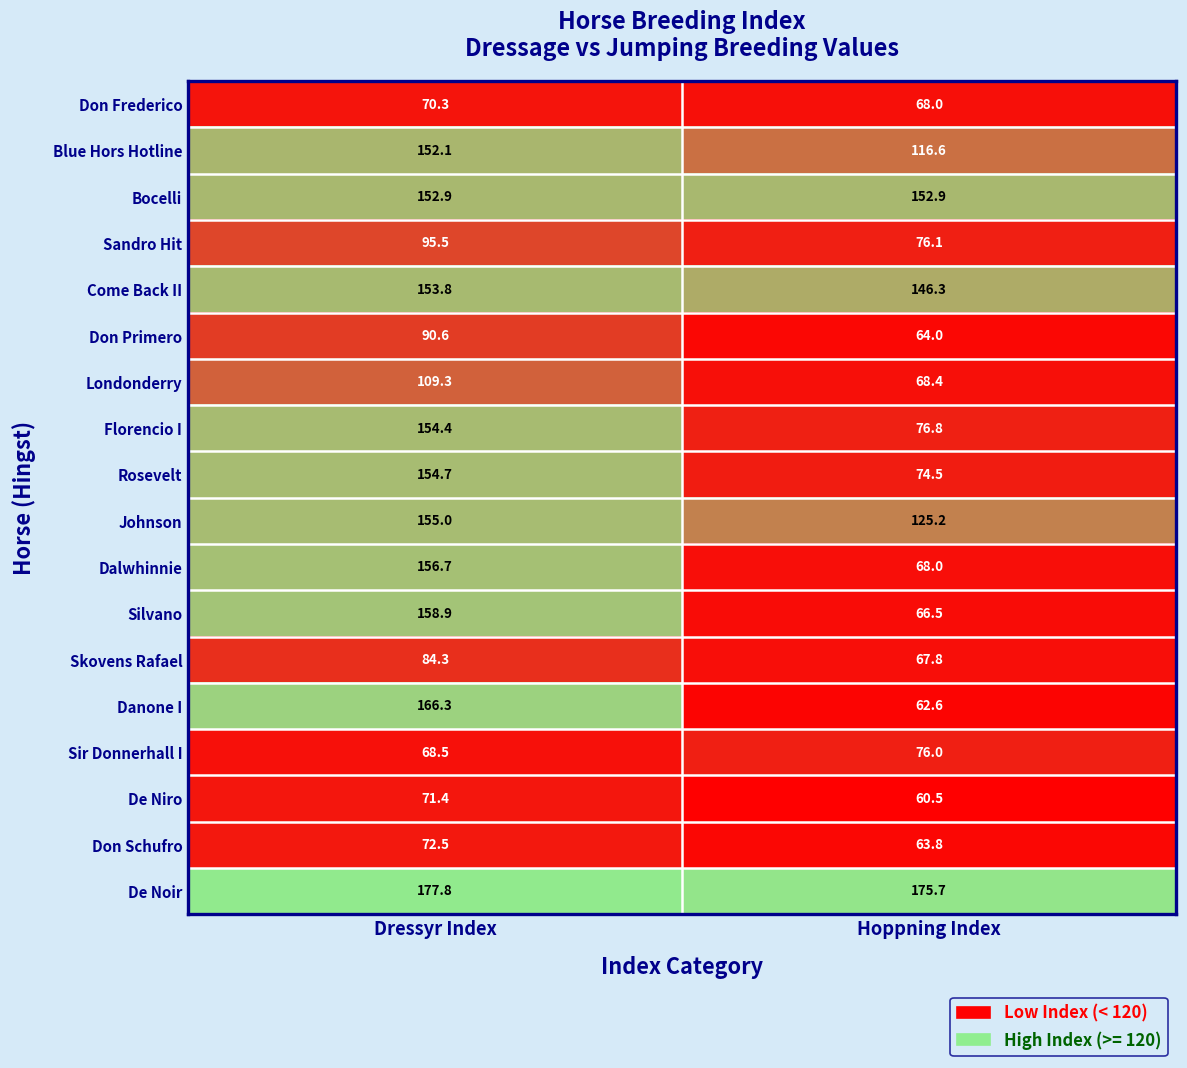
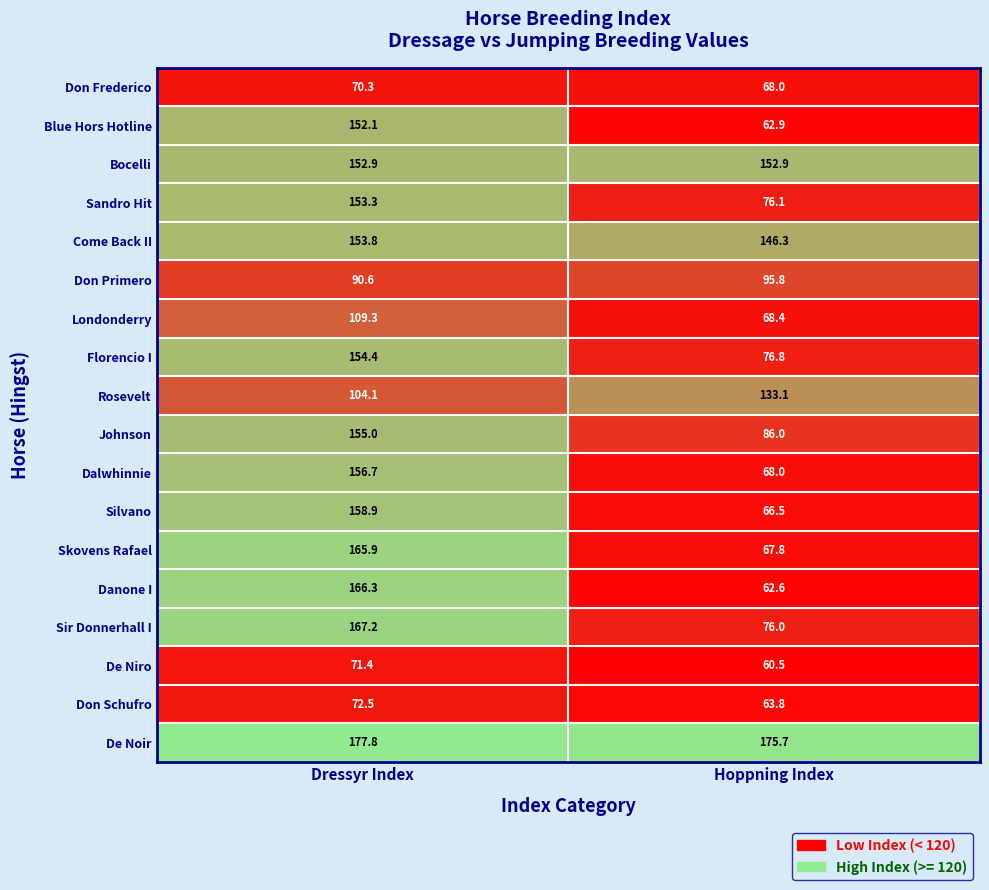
Blue Hors Hotline, Hoppning Index: 116.6 -> 62.9
Sandro Hit, Dressyr Index: 95.5 -> 153.3
Don Primero, Hoppning Index: 64.0 -> 95.8
Rosevelt, Dressyr Index: 154.7 -> 104.1
Rosevelt, Hoppning Index: 74.5 -> 133.1
Johnson, Hoppning Index: 125.2 -> 86.0
Skovens Rafael, Dressyr Index: 84.3 -> 165.9
Sir Donnerhall I, Dressyr Index: 68.5 -> 167.2
